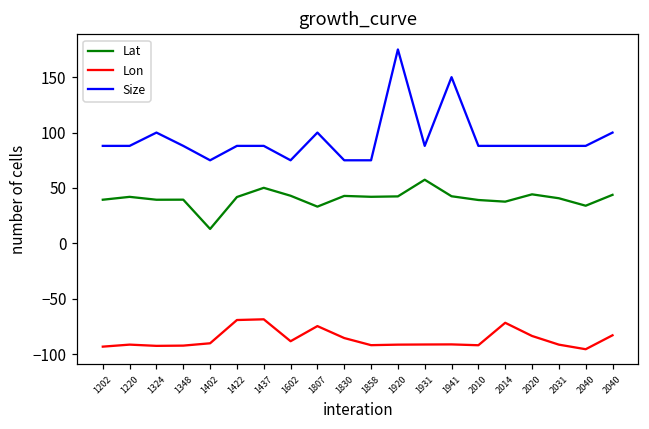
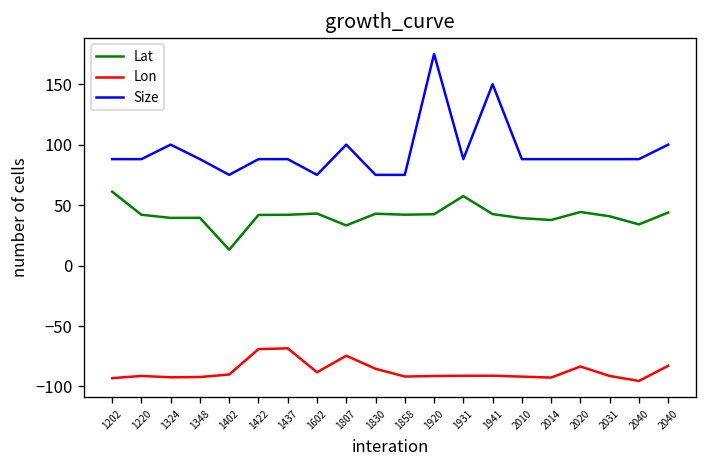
Lat, 1202: 39 -> 61
Lat, 1437: 50 -> 42
Lon, 2014: -72 -> -93
